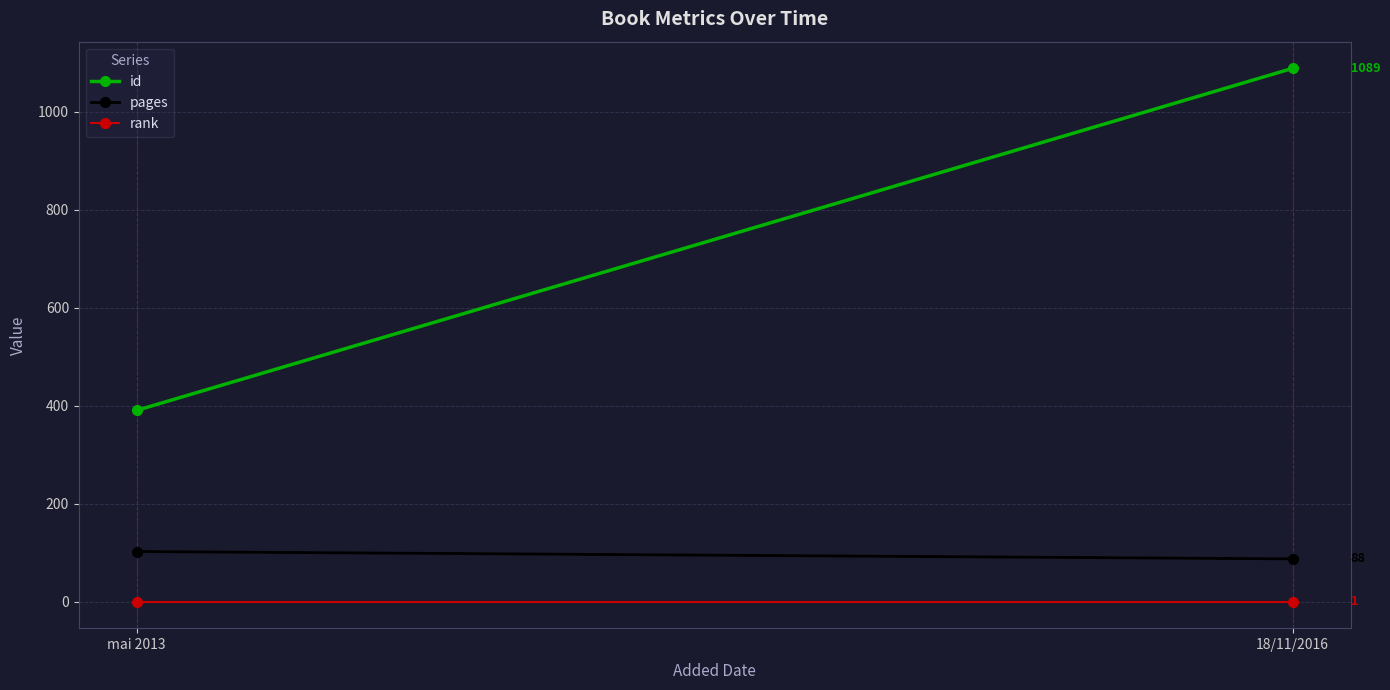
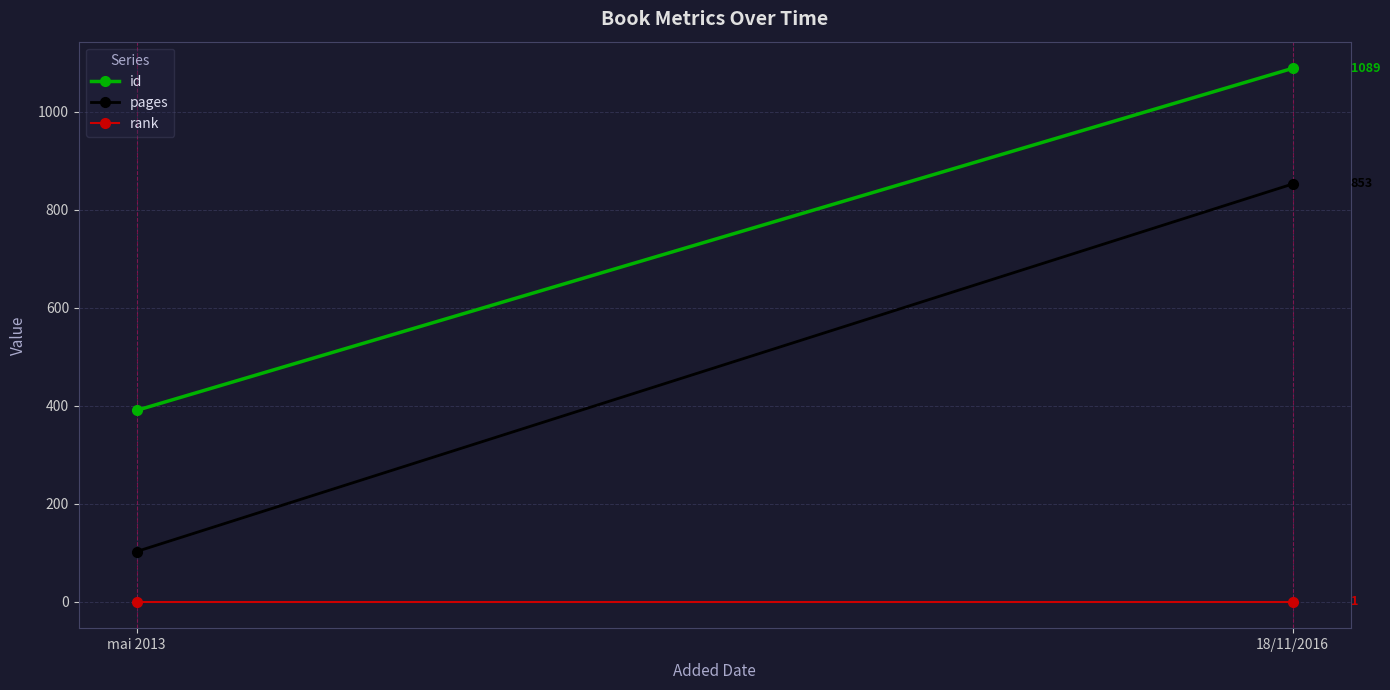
pages, 18/11/2016: 90 -> 850
